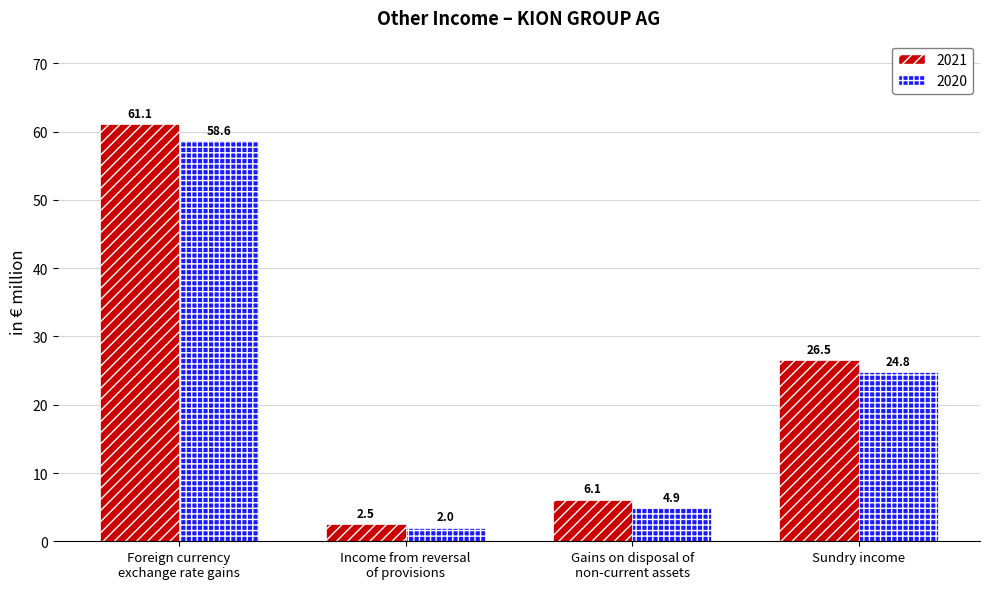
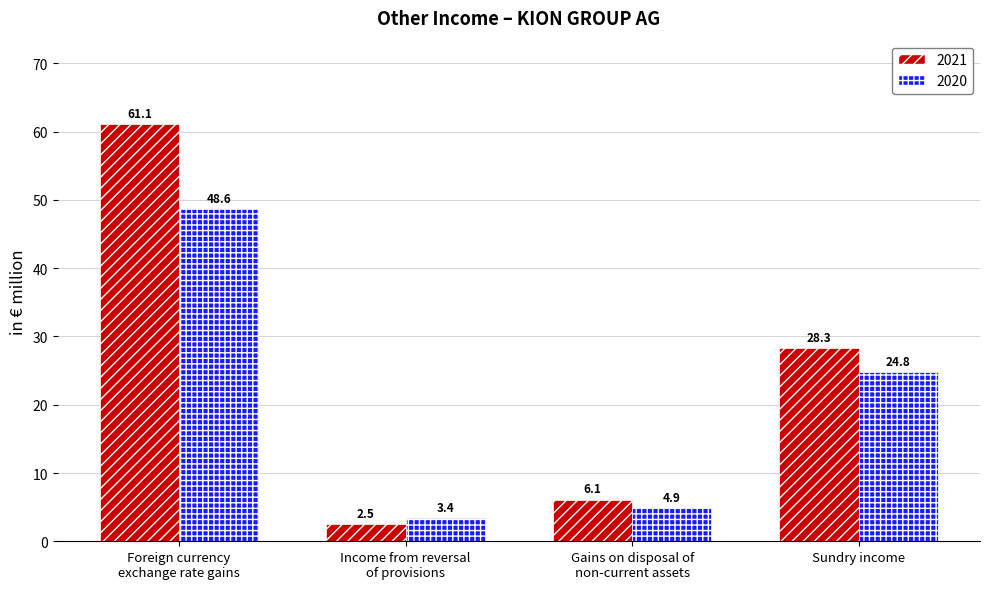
2020, Foreign currency exchange rate gains: 58.6 -> 48.6
2020, Income from reversal of provisions: 2.0 -> 3.4
2021, Sundry income: 26.5 -> 28.3
